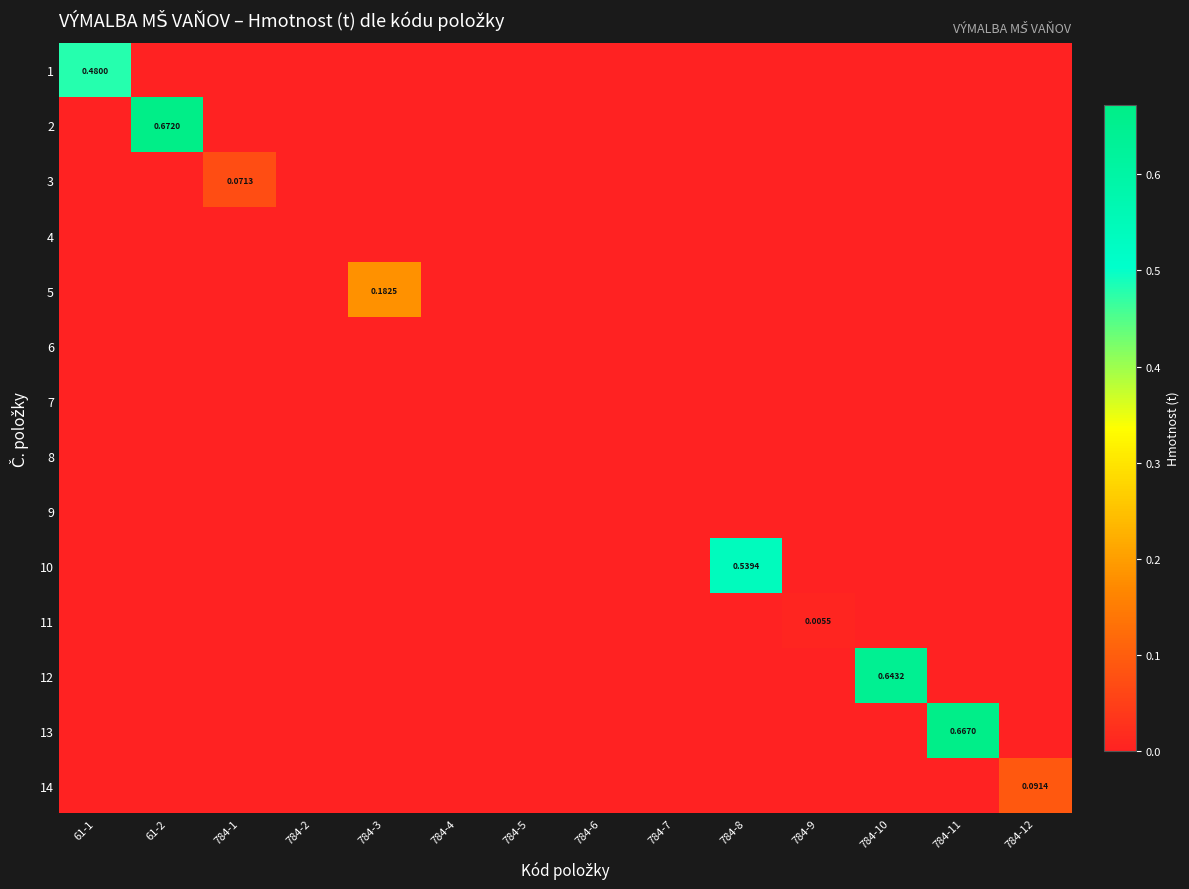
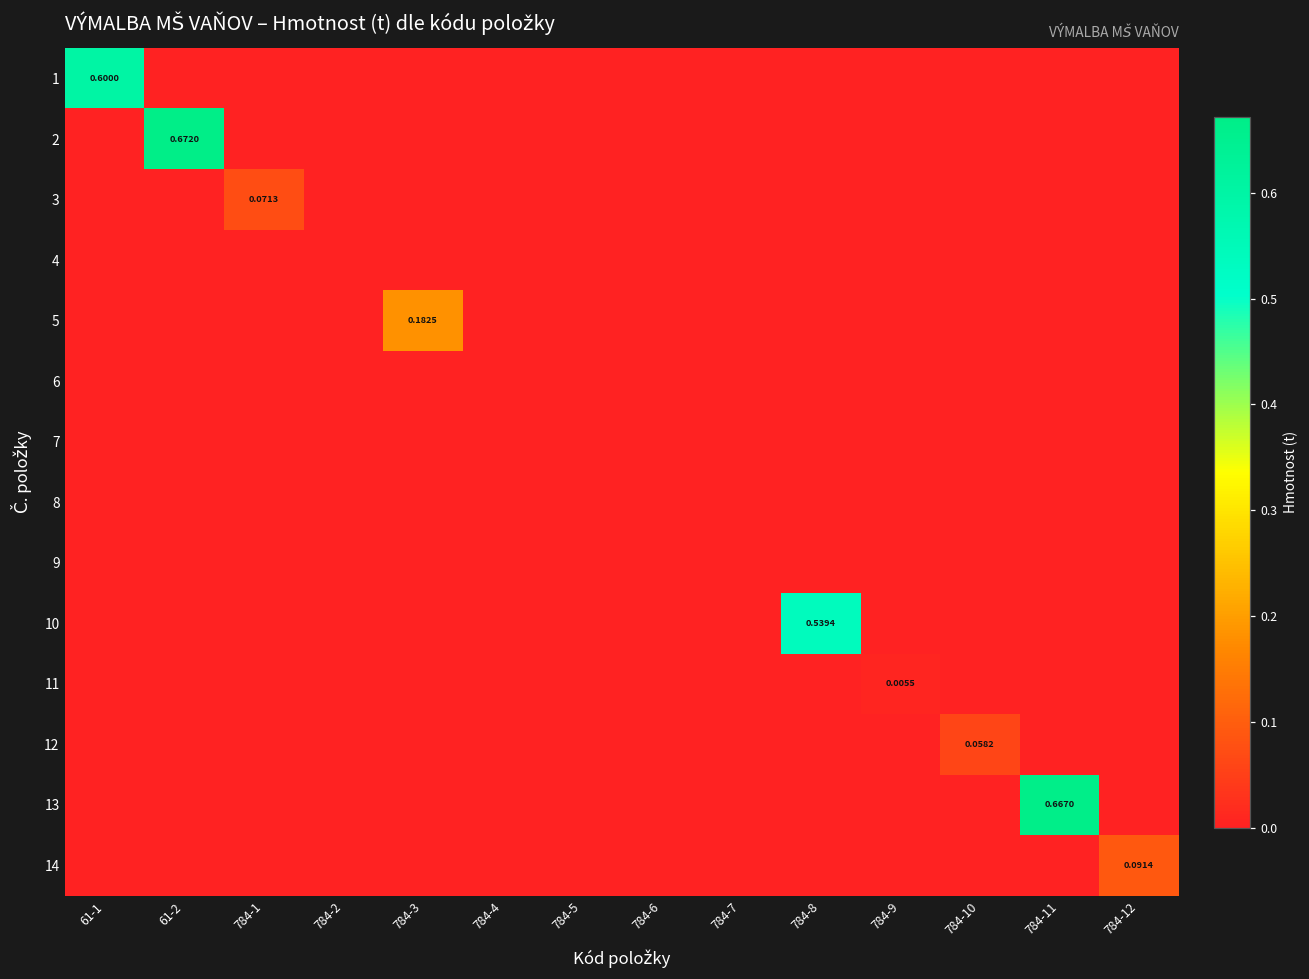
1, 61-1: 0.4800 -> 0.6000
12, 784-10: 0.6432 -> 0.0582
